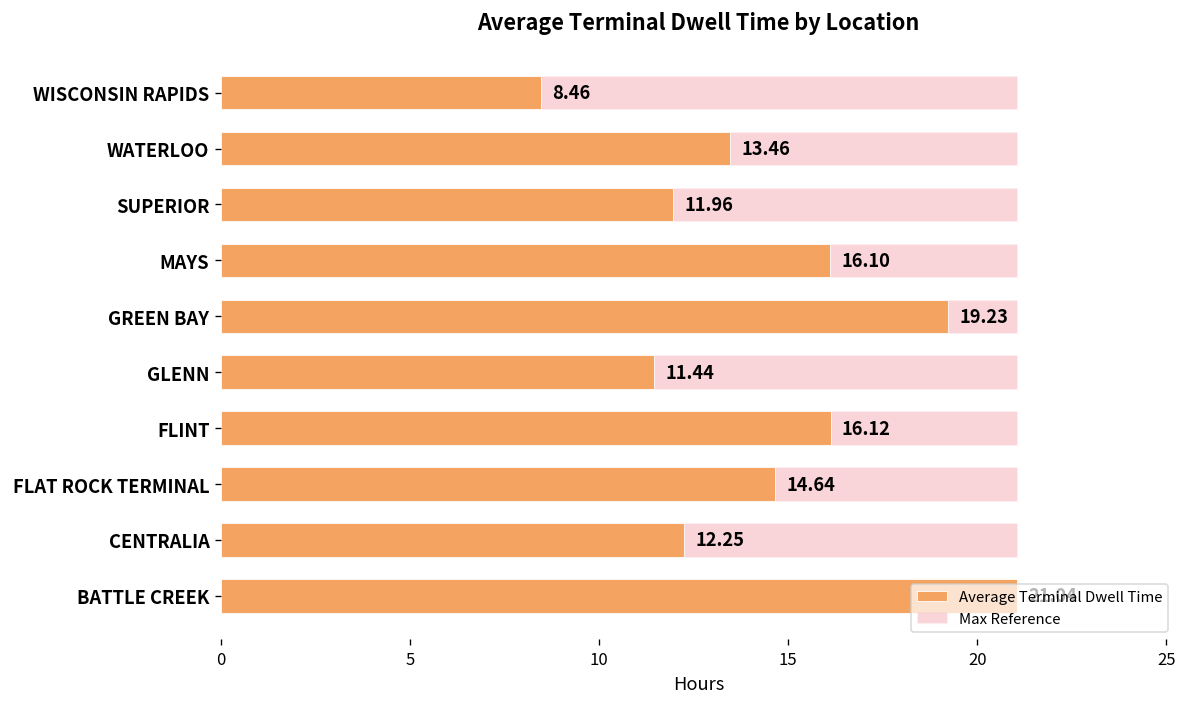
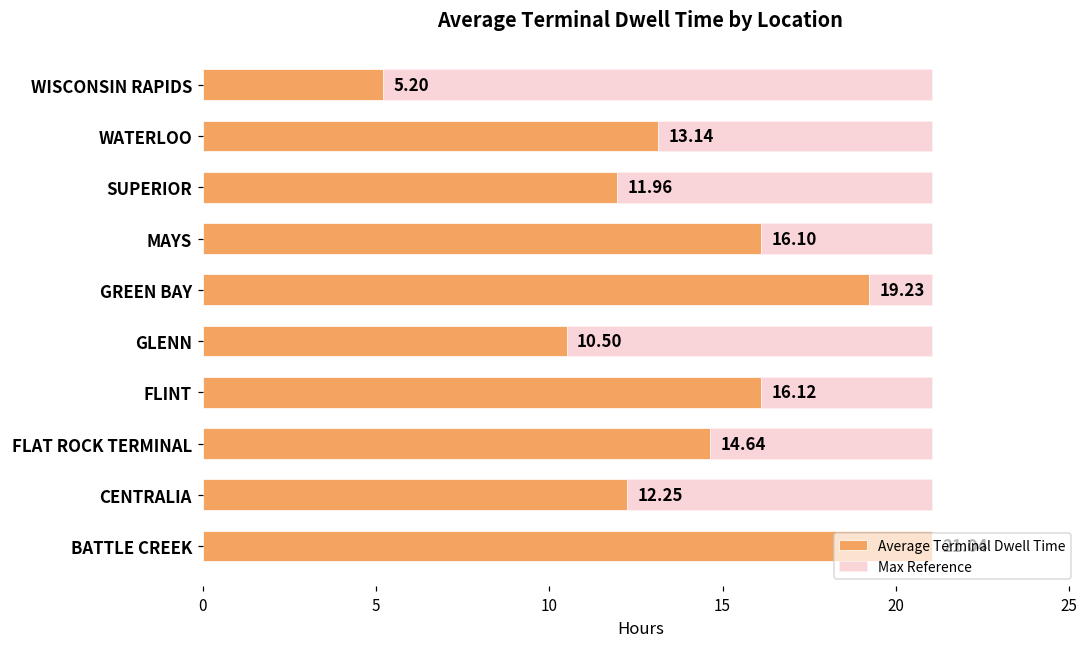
Average Terminal Dwell Time, WISCONSIN RAPIDS: 8.46 -> 5.20
Average Terminal Dwell Time, WATERLOO: 13.46 -> 13.14
Average Terminal Dwell Time, GLENN: 11.44 -> 10.50
